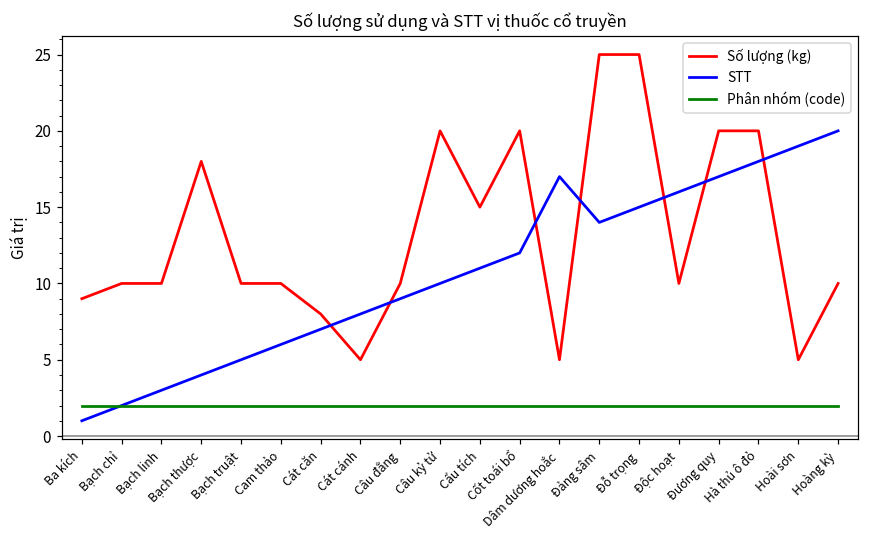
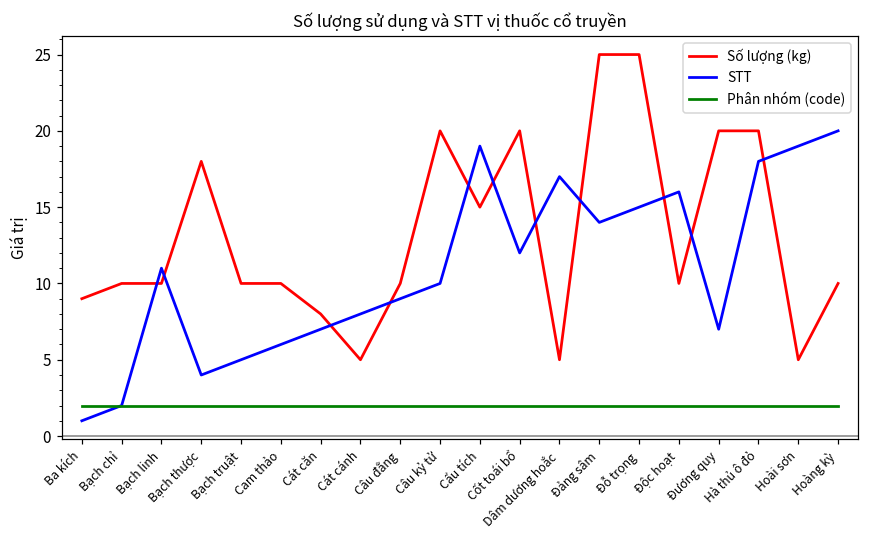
STT, Bạch linh: 3 -> 11
STT, Cẩu tích: 11 -> 19
STT, Đương quy: 17 -> 7
